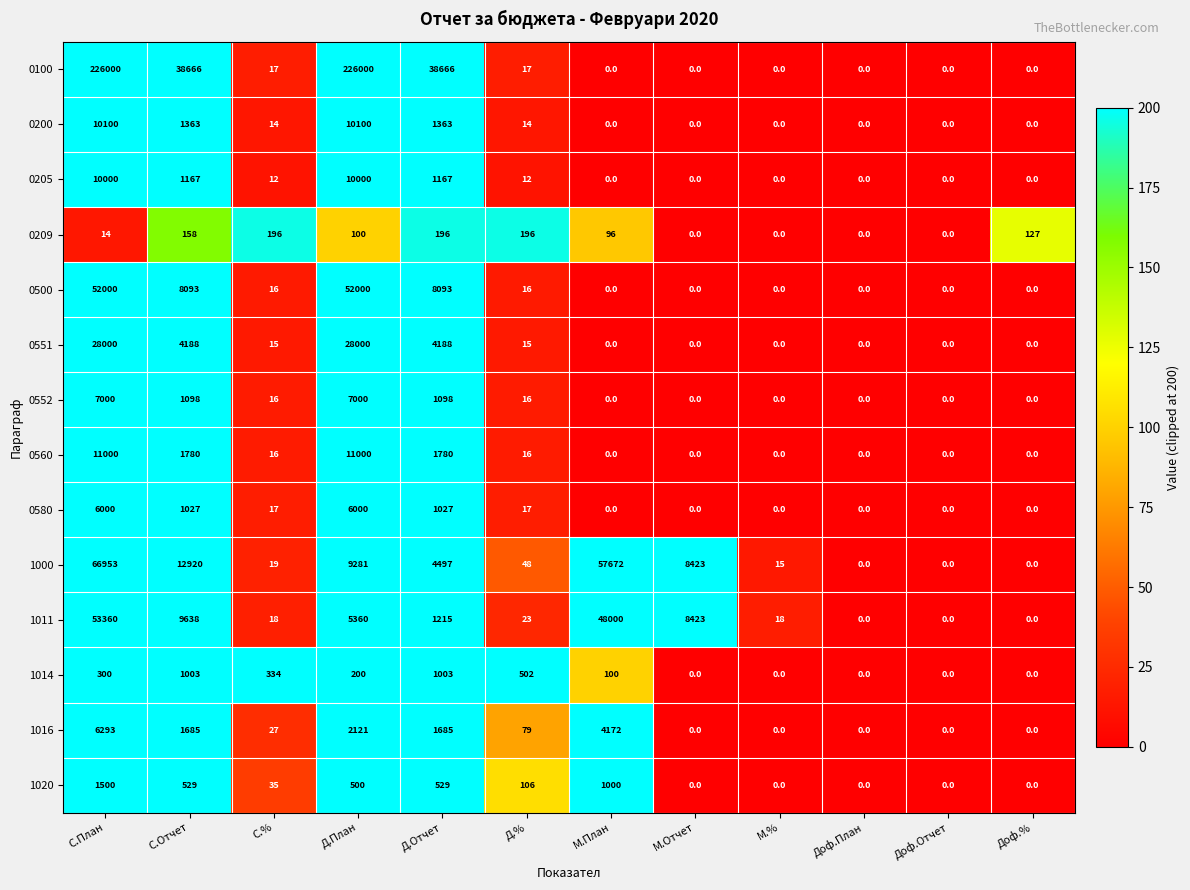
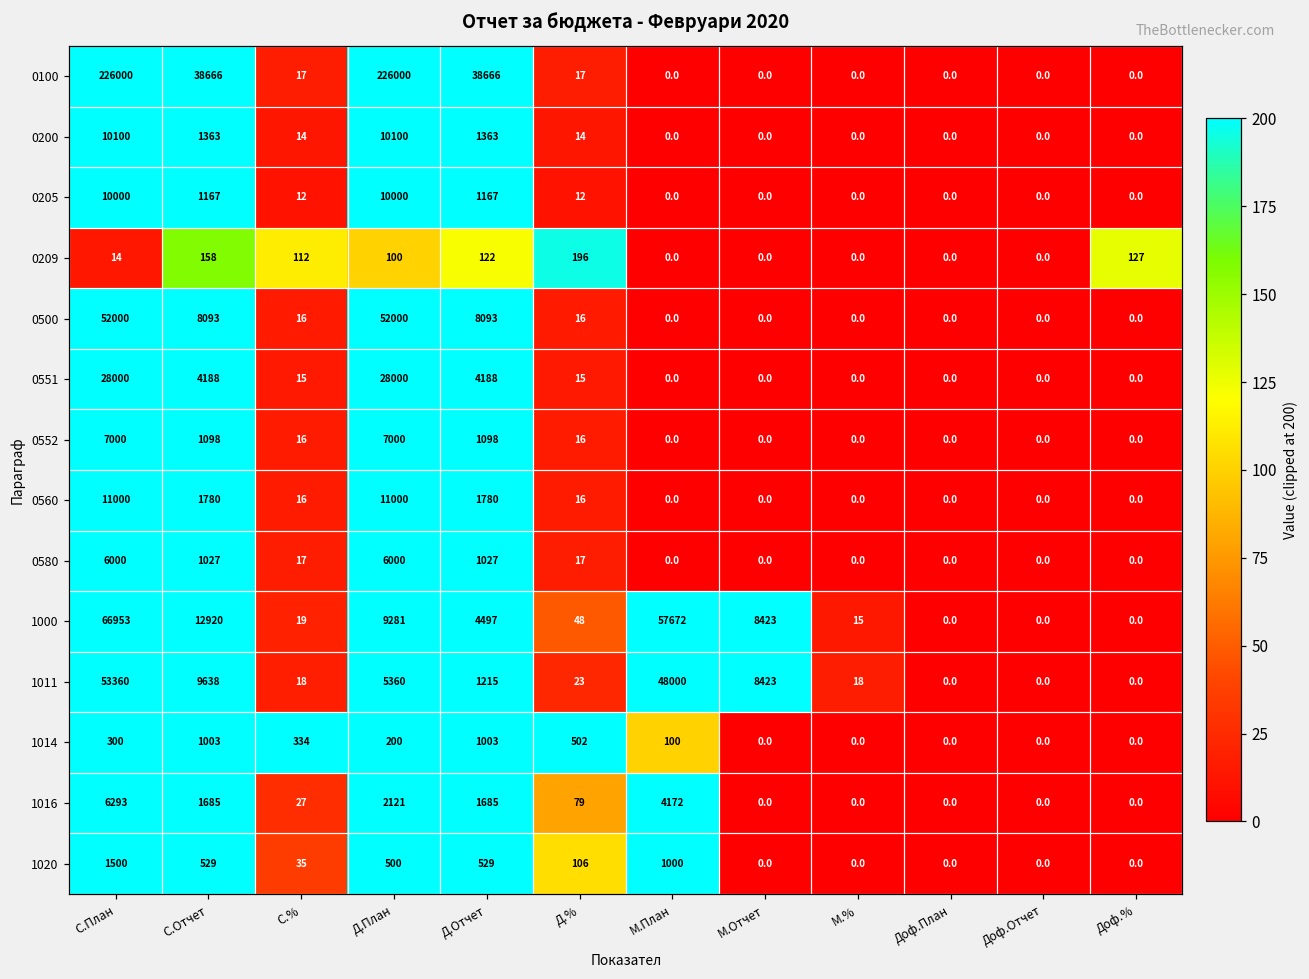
0209, С.%: 196 -> 112
0209, Д.Отчет: 196 -> 122
0209, М.План: 96 -> 0.0
